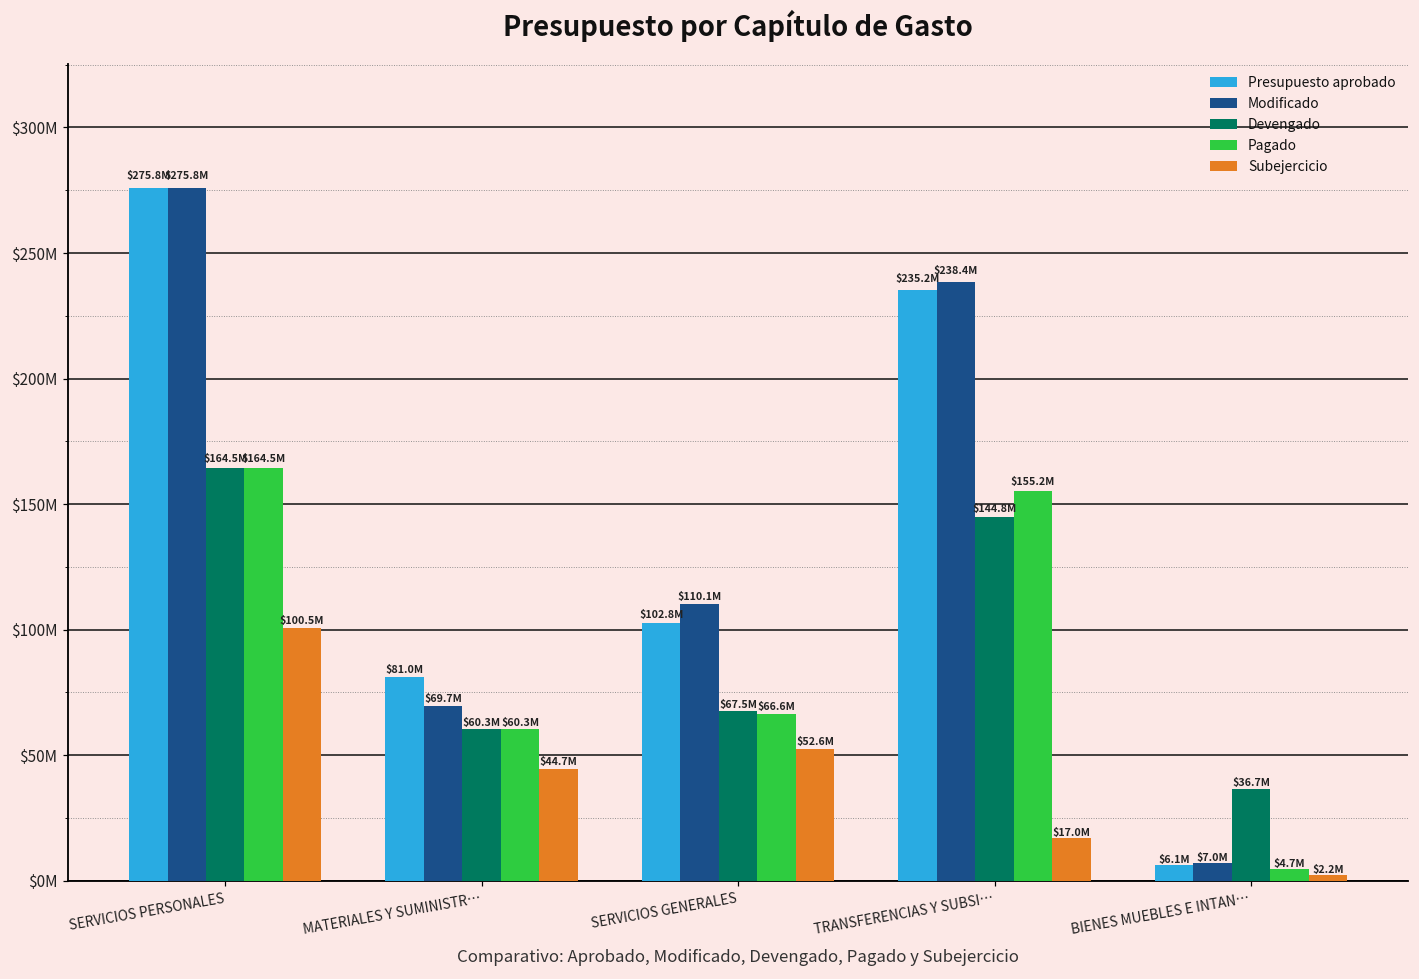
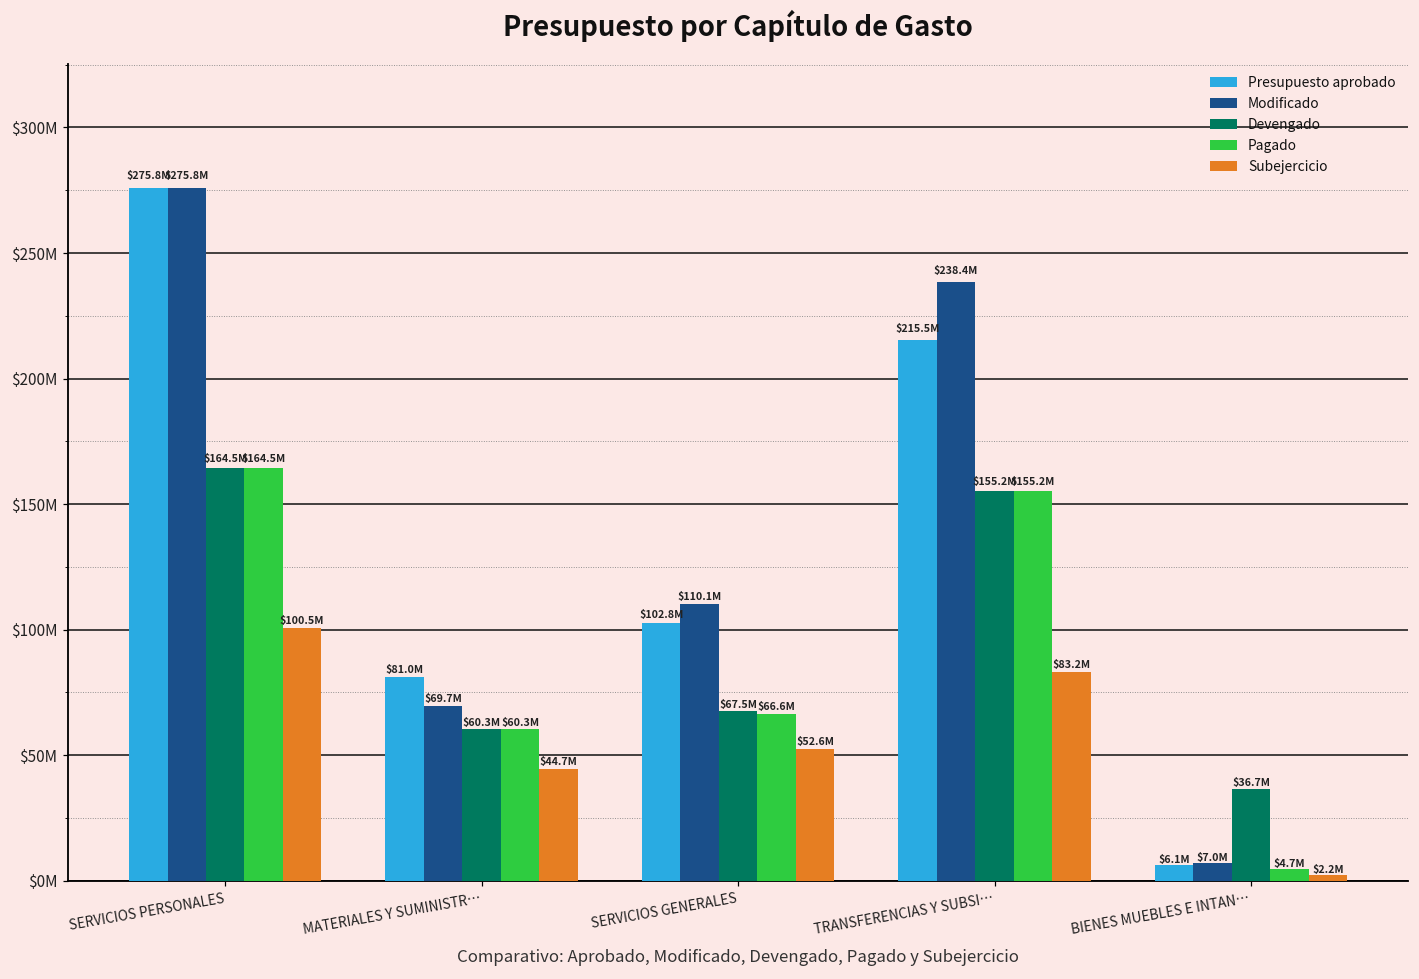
Presupuesto aprobado, TRANSFERENCIAS Y SUBSI…: $235.2M -> $215.5M
Devengado, TRANSFERENCIAS Y SUBSI…: $144.8M -> $155.2M
Subejercicio, TRANSFERENCIAS Y SUBSI…: $17.0M -> $83.2M
